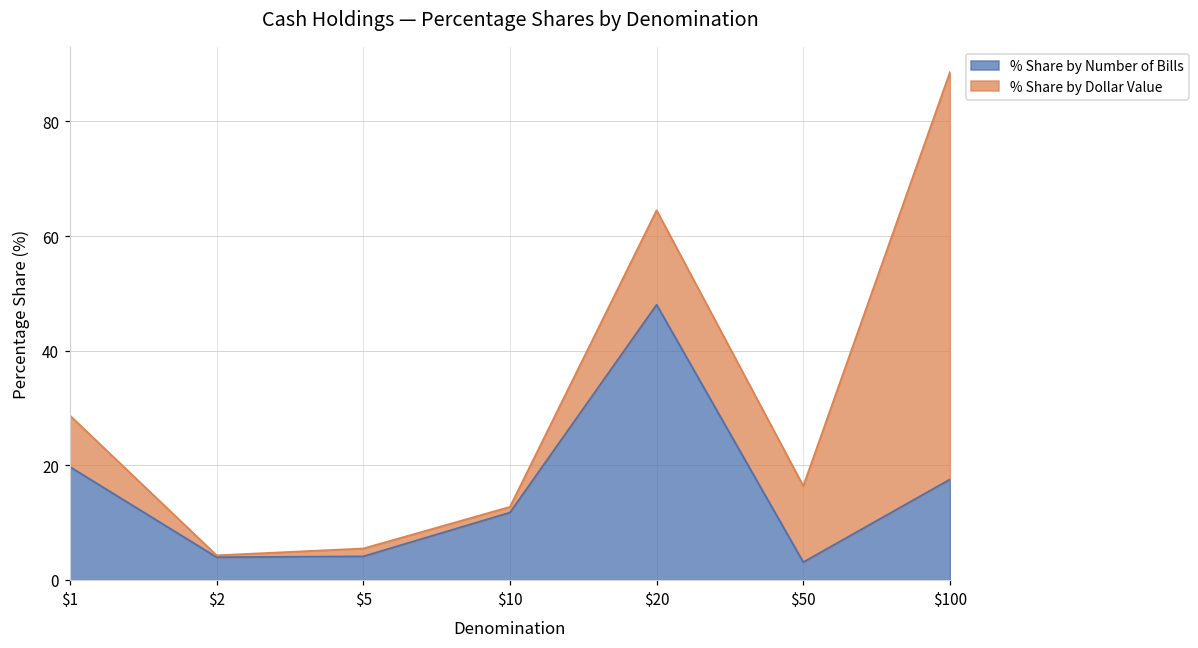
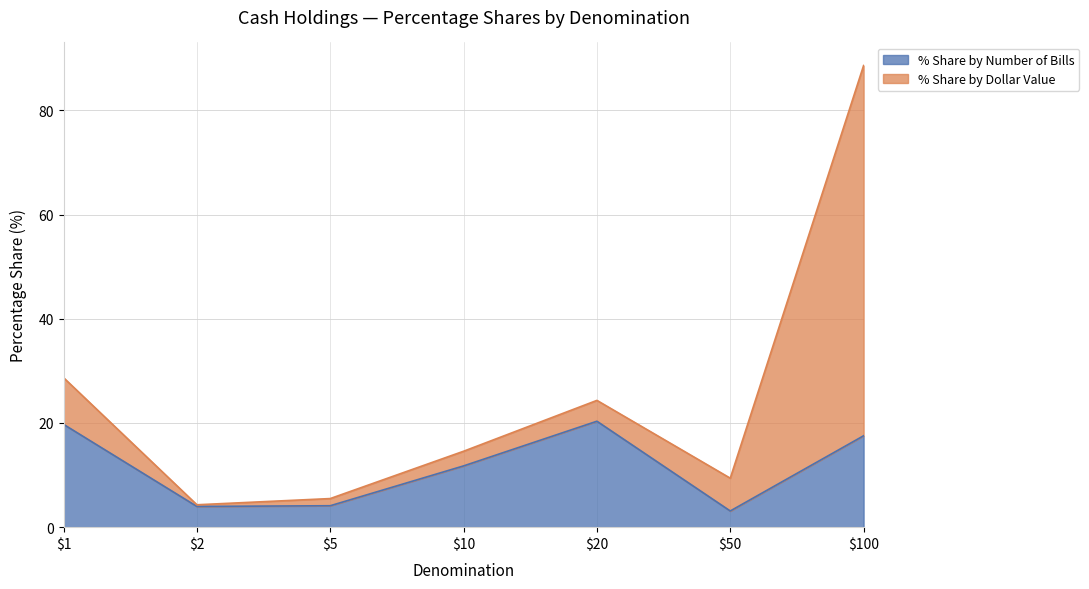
% Share by Dollar Value, $10: 1 -> 3
% Share by Number of Bills, $20: 48 -> 20
% Share by Dollar Value, $20: 16 -> 4
% Share by Dollar Value, $50: 13 -> 6
